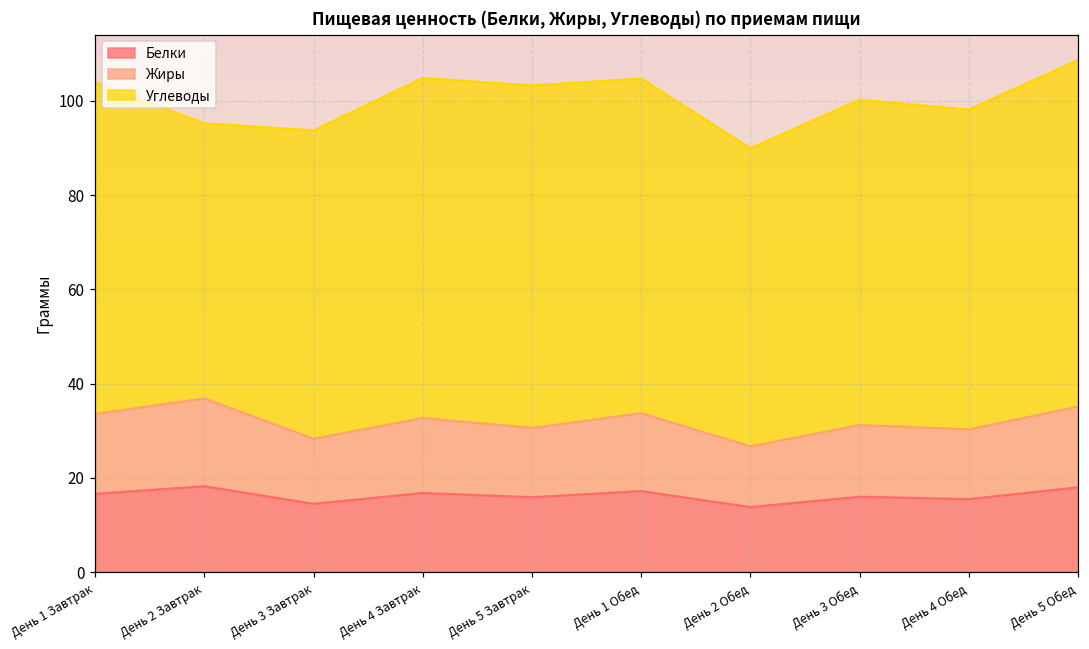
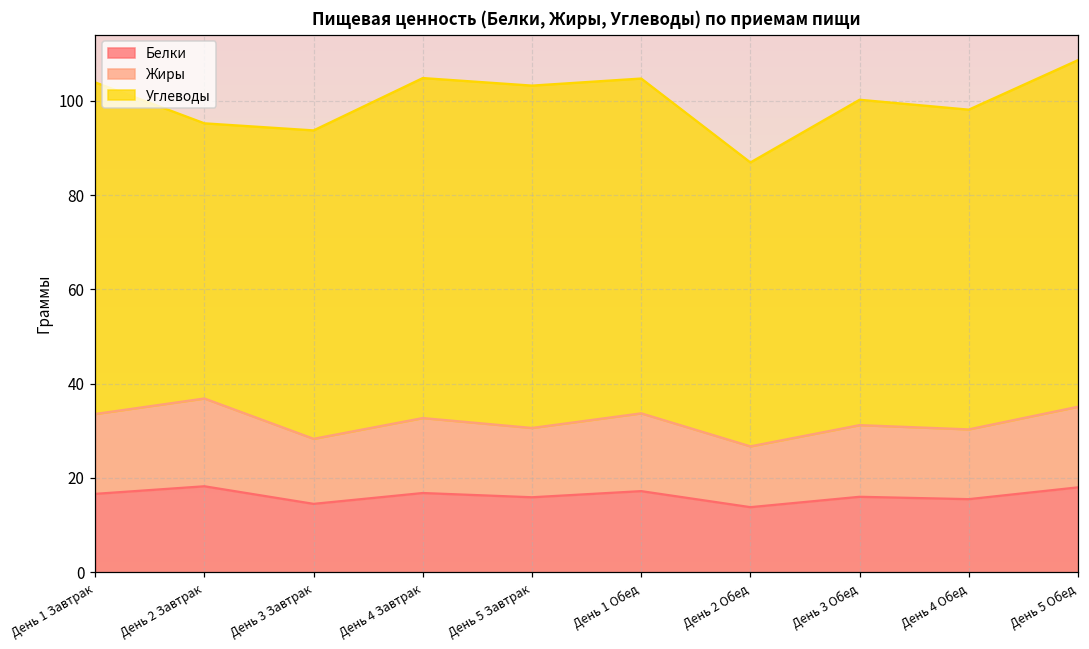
Углеводы, День 2 Обед: 63 -> 60
